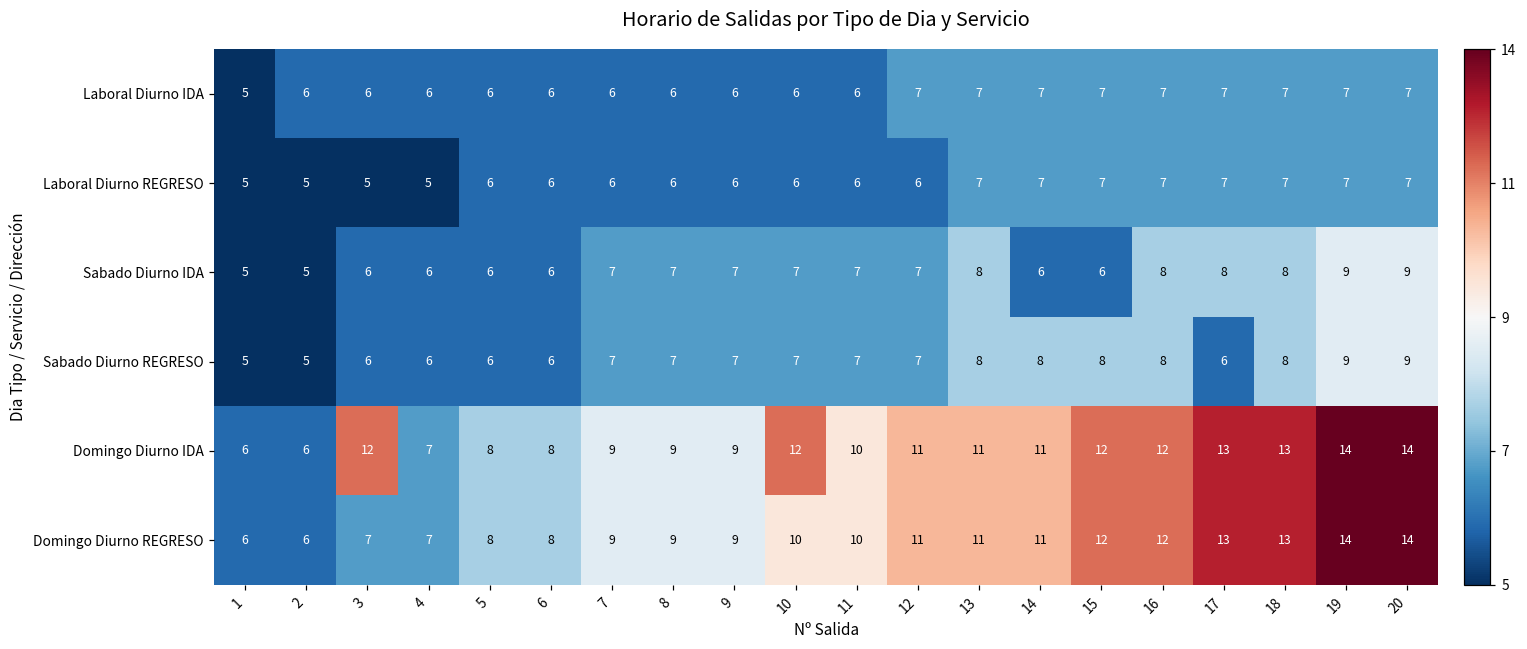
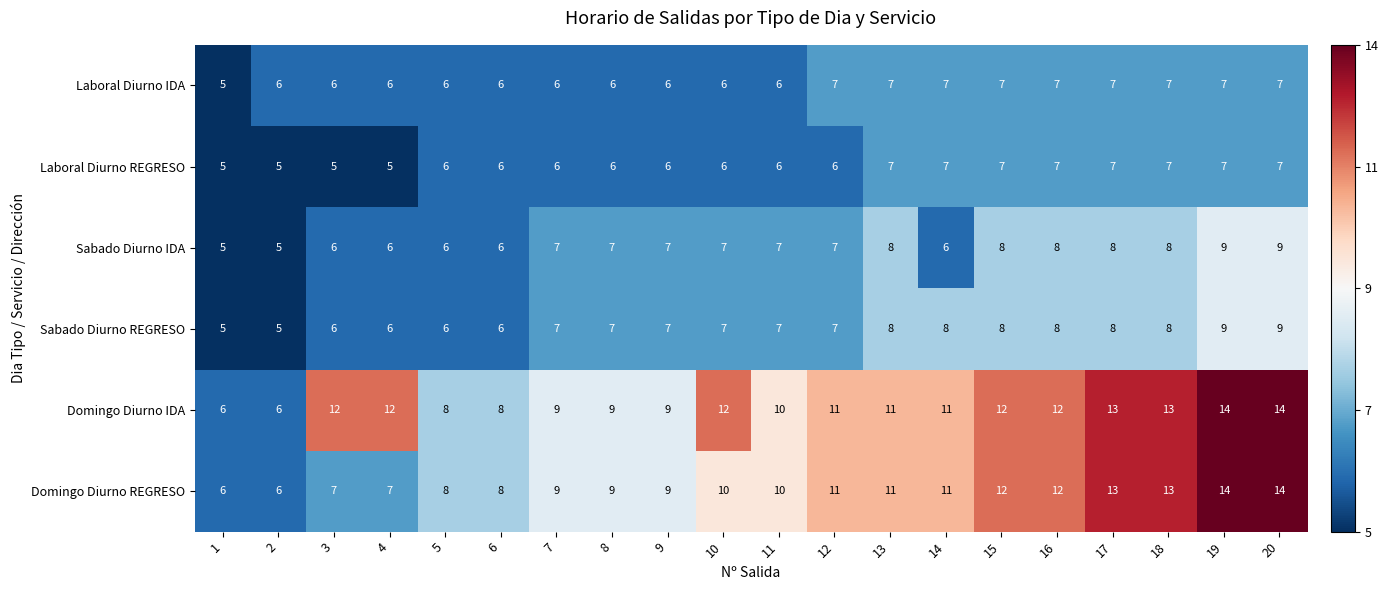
Sabado Diurno IDA, 15: 6 -> 8
Sabado Diurno REGRESO, 17: 6 -> 8
Domingo Diurno IDA, 4: 7 -> 12
